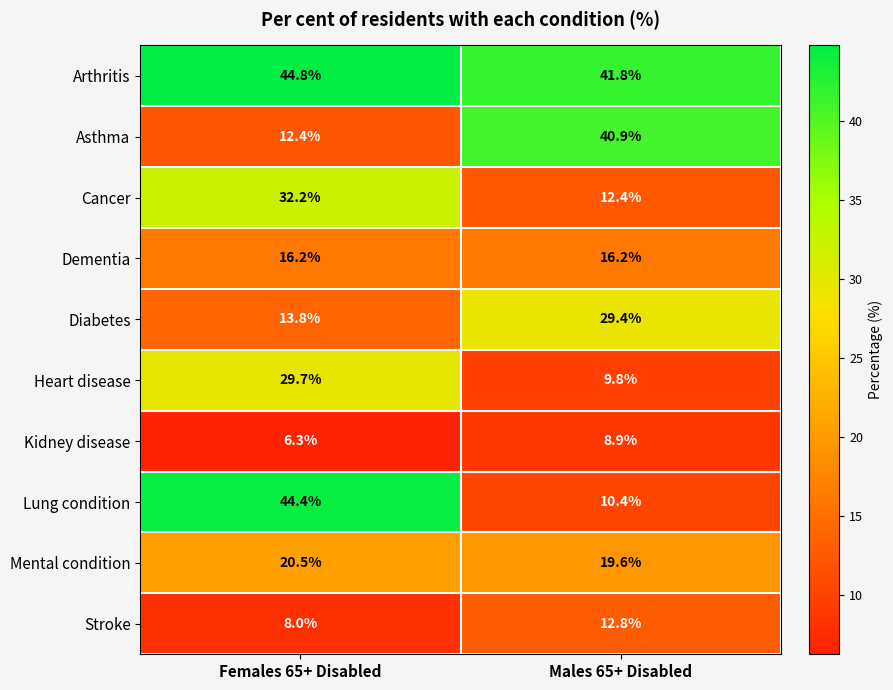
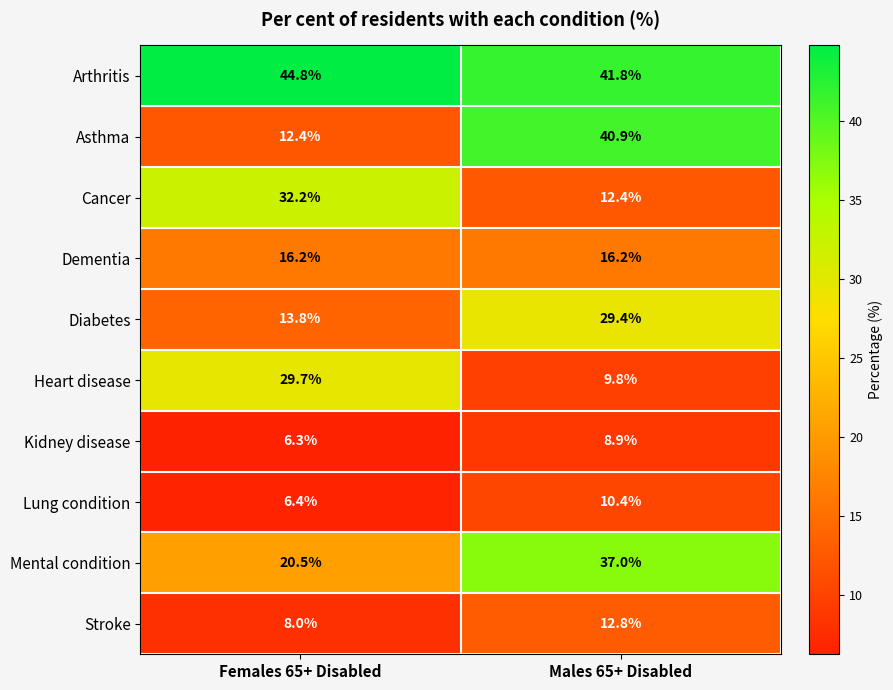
Lung condition, Females 65+ Disabled: 44.4% -> 6.4%
Mental condition, Males 65+ Disabled: 19.6% -> 37.0%
